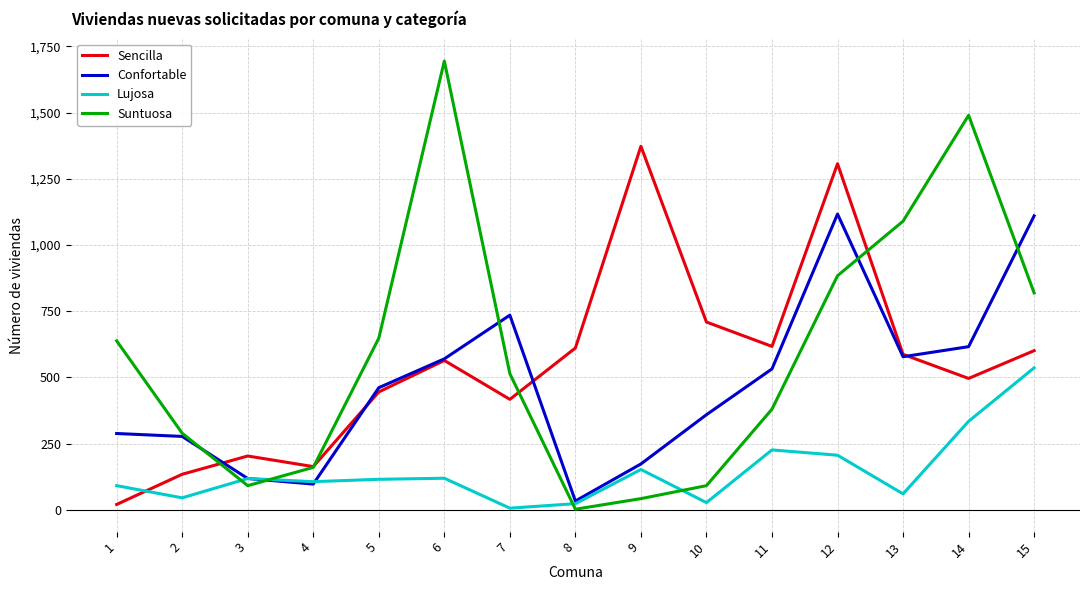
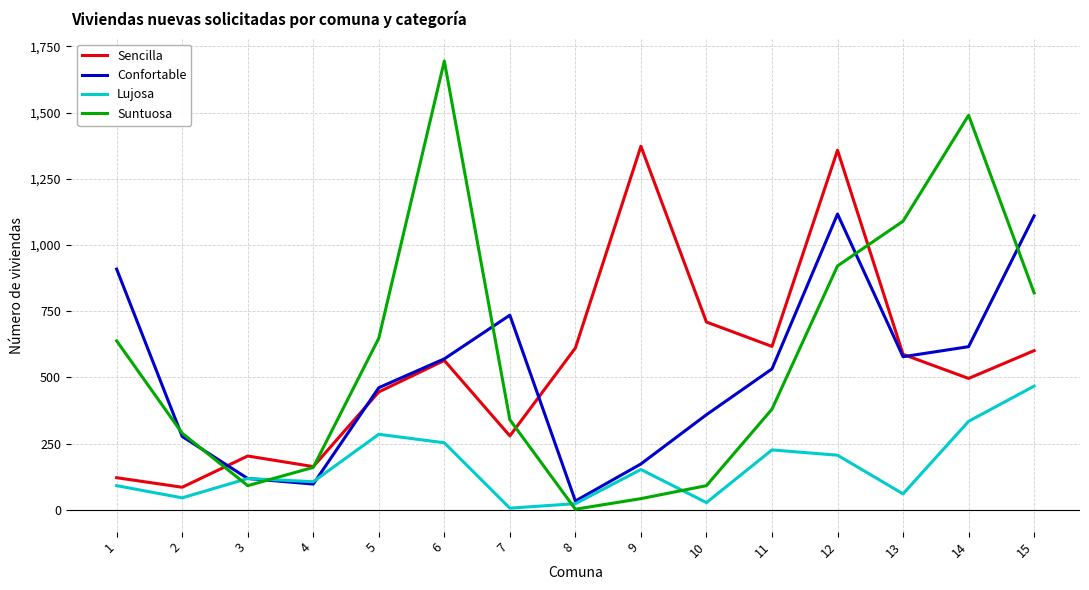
Sencilla, 1: 20 -> 120
Confortable, 1: 290 -> 910
Sencilla, 2: 130 -> 90
Lujosa, 5: 120 -> 290
Lujosa, 6: 120 -> 250
Sencilla, 7: 420 -> 280
Suntuosa, 7: 510 -> 340
Sencilla, 12: 1,310 -> 1,360
Suntuosa, 12: 880 -> 920
Lujosa, 15: 540 -> 470
